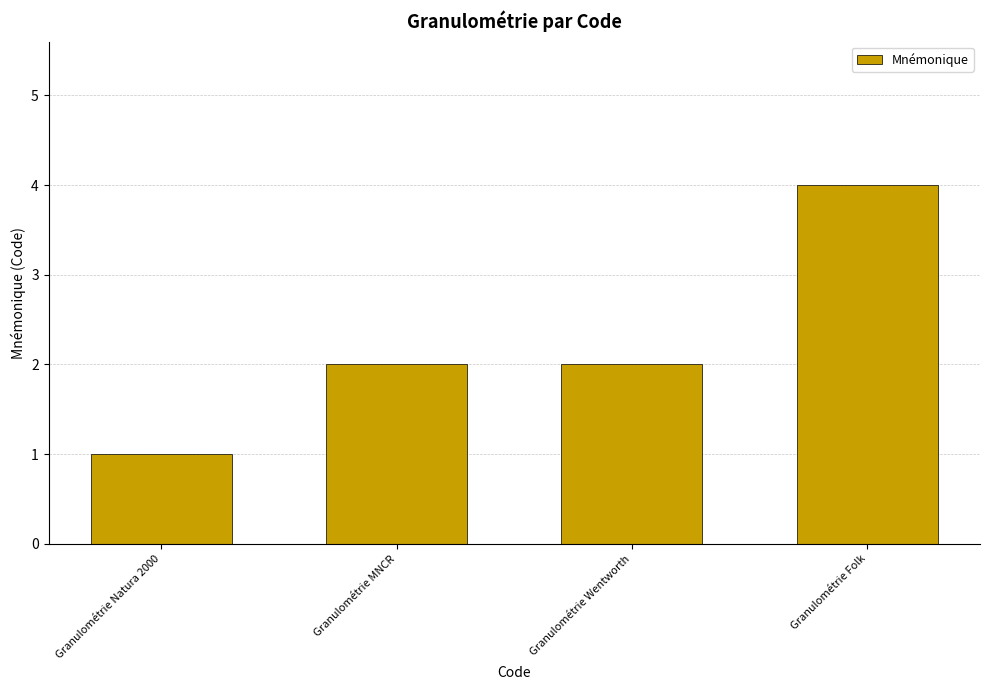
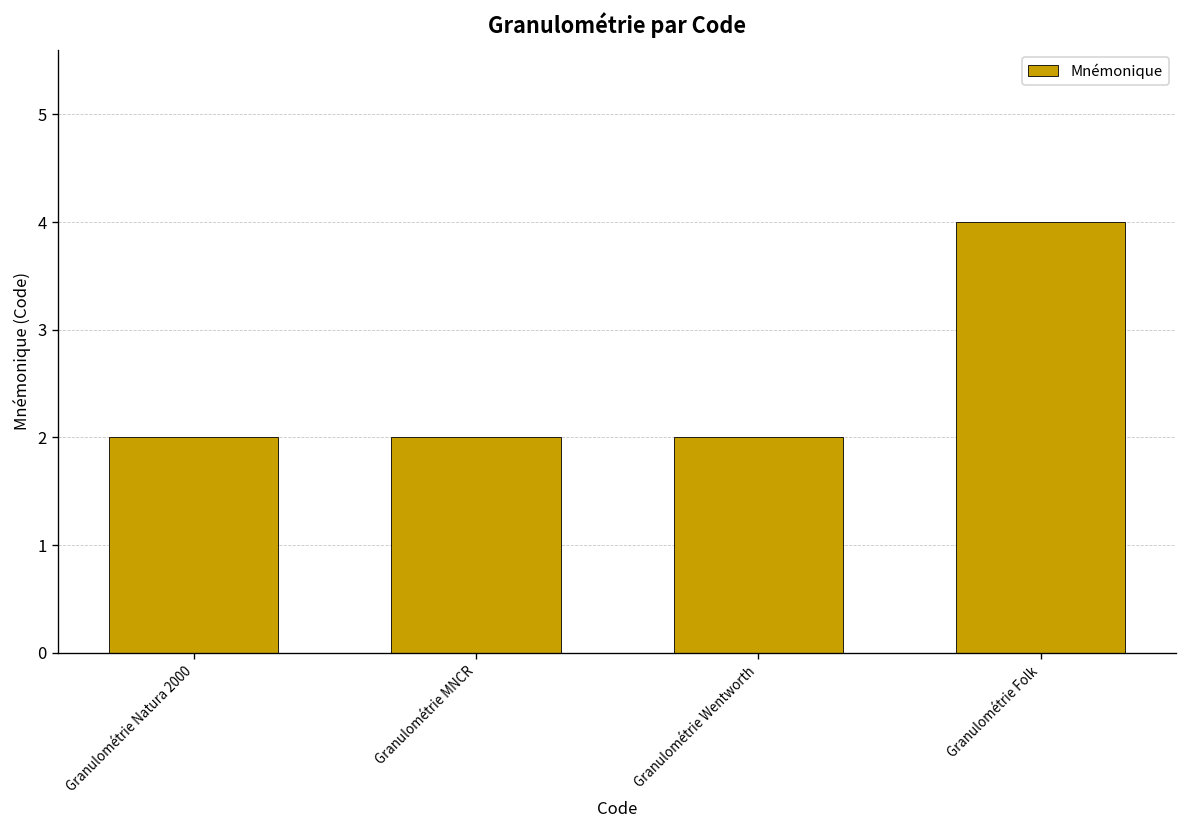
Granulométrie Natura 2000: 1 -> 2
